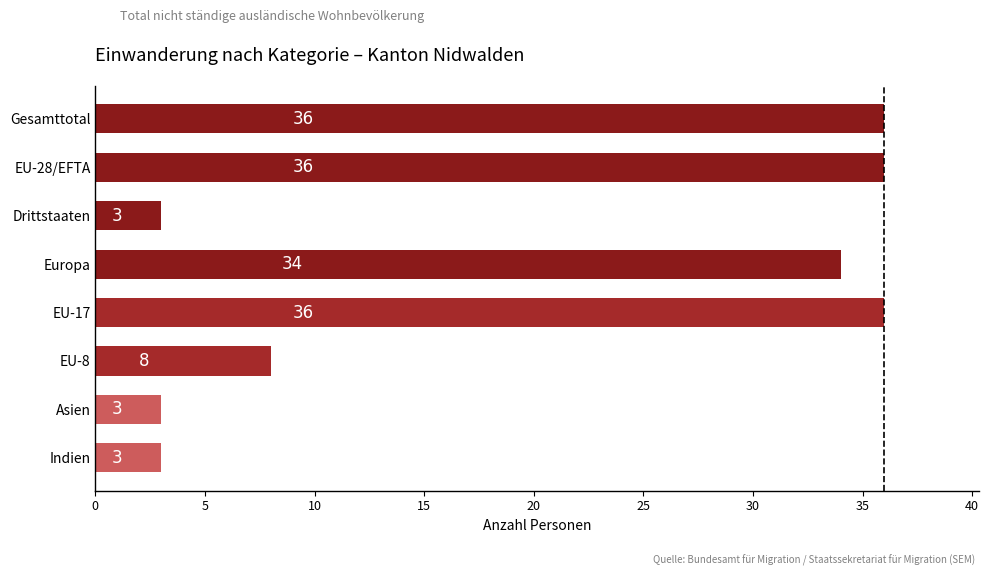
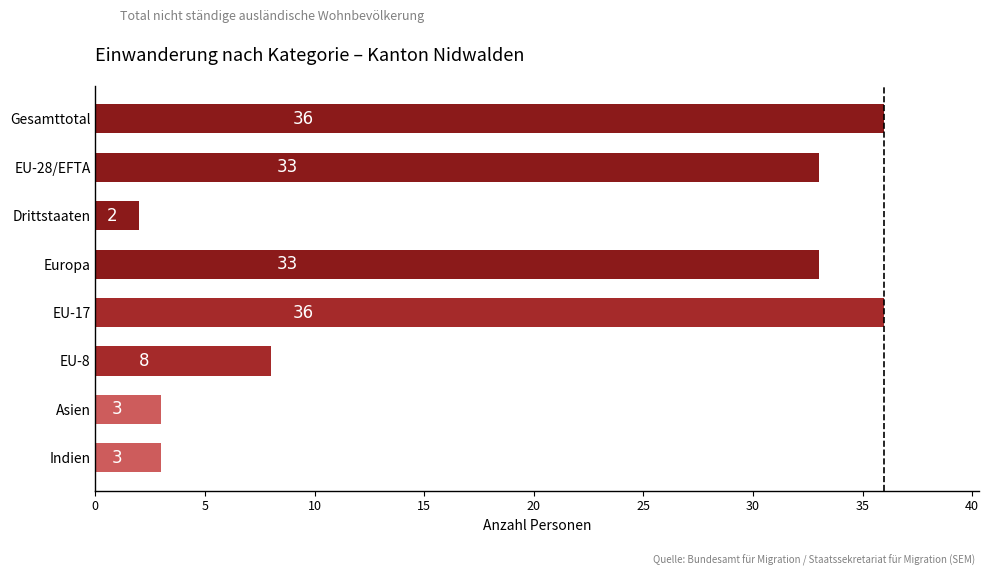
EU-28/EFTA: 36 -> 33
Drittstaaten: 3 -> 2
Europa: 34 -> 33
